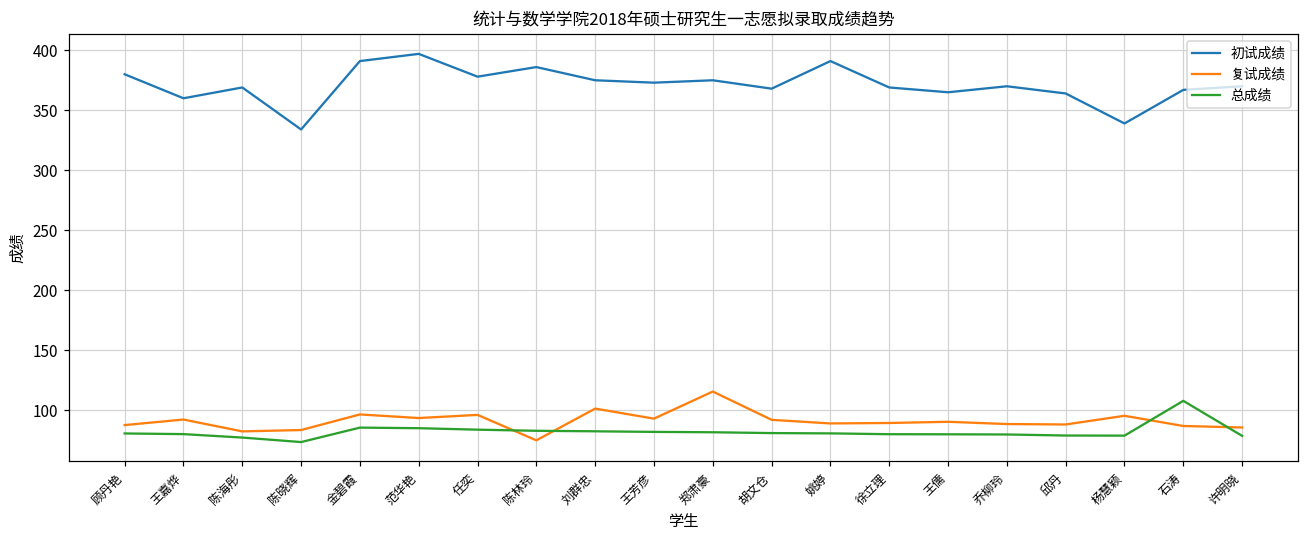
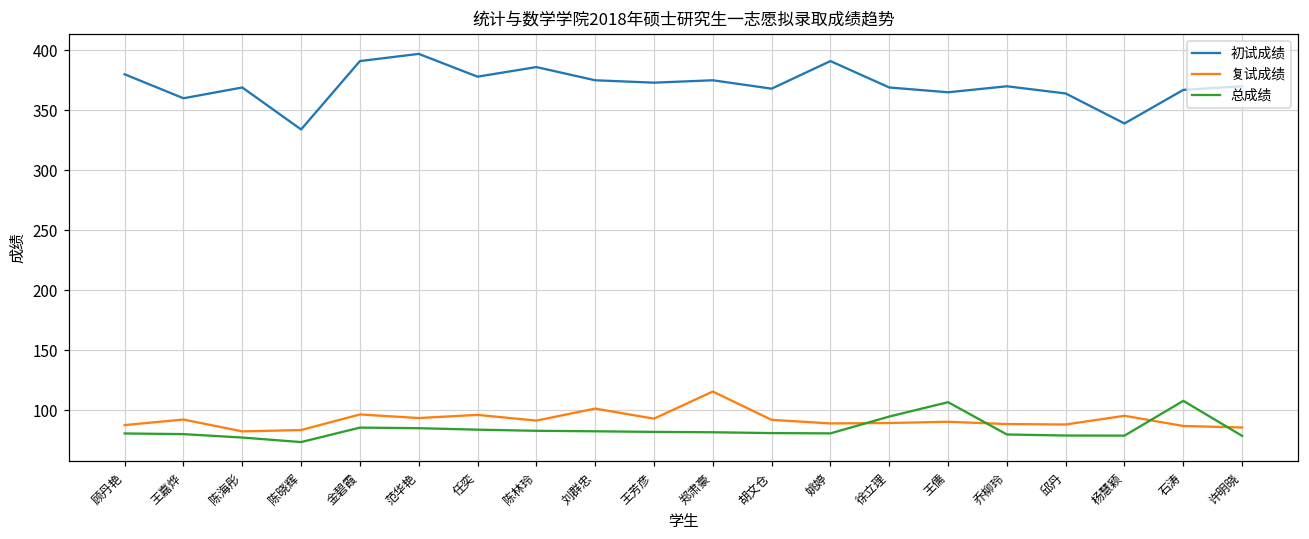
复试成绩, 陈林玲: 75 -> 91
总成绩, 徐立理: 80 -> 95
总成绩, 王儒: 80 -> 107
